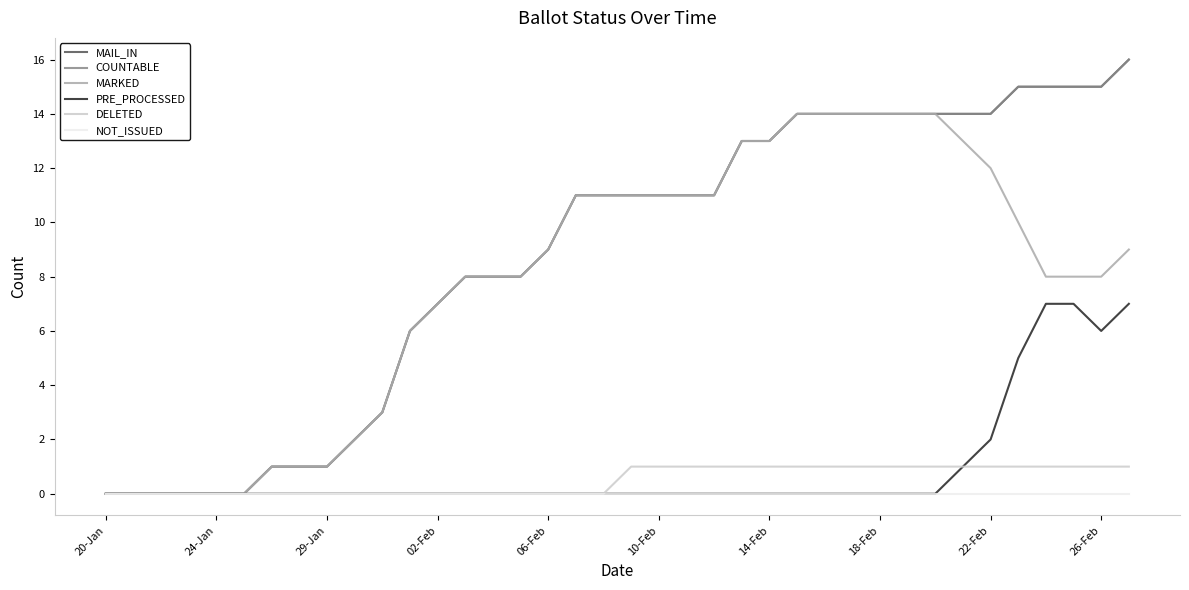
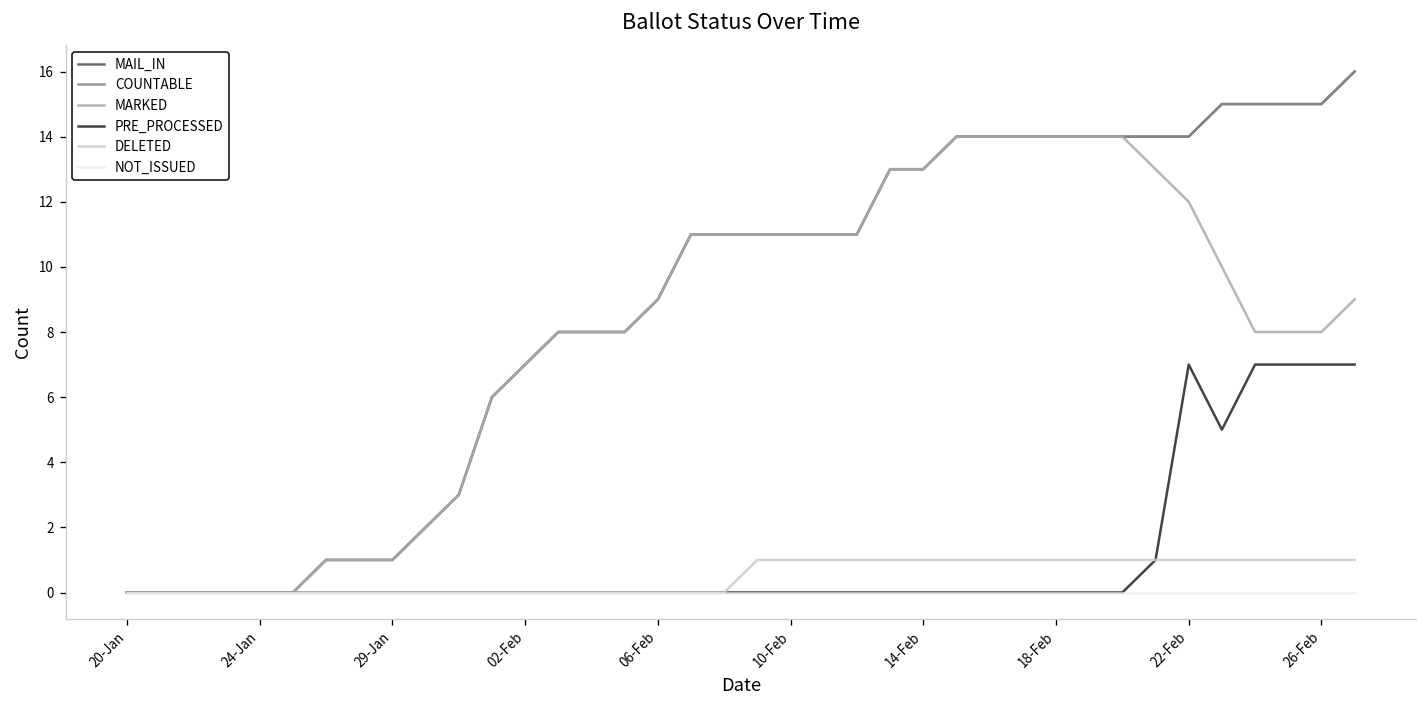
PRE_PROCESSED, 22-Feb: 2 -> 7
PRE_PROCESSED, 26-Feb: 6 -> 7
